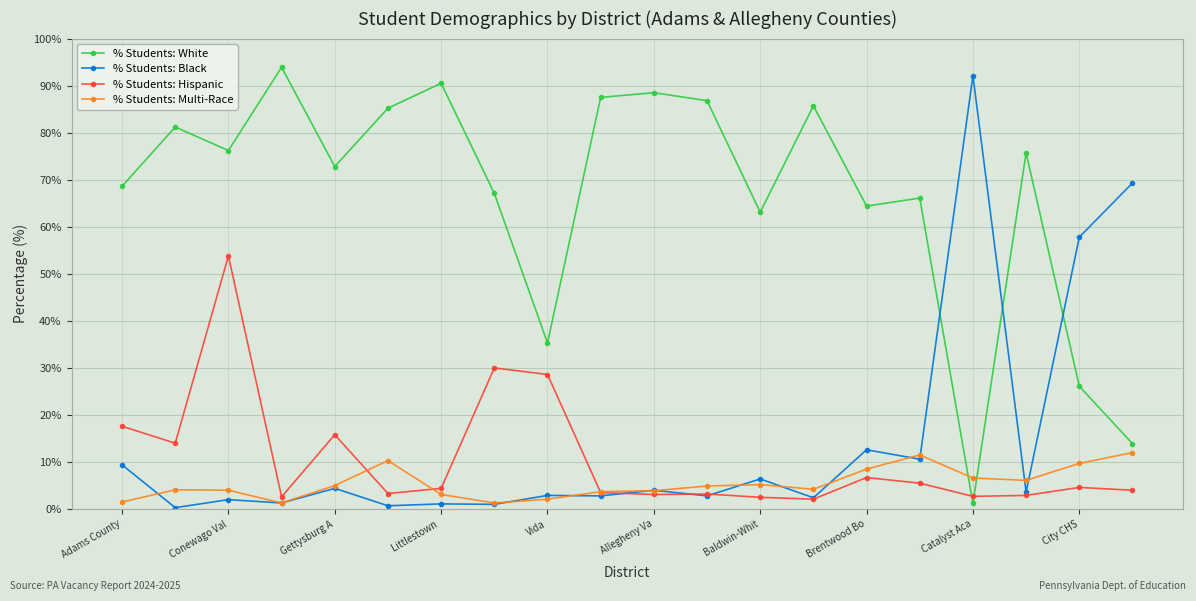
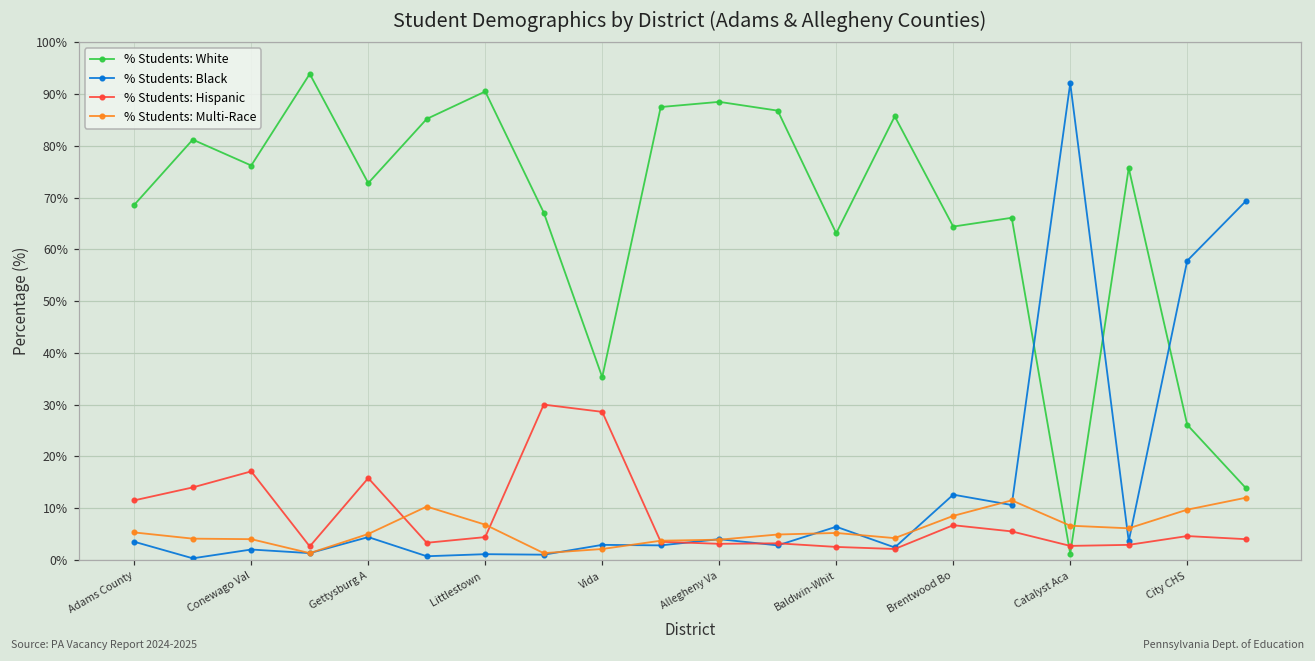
% Students: Black, Adams County: 9% -> 4%
% Students: Hispanic, Adams County: 18% -> 12%
% Students: Multi-Race, Adams County: 2% -> 5%
% Students: Hispanic, Conewago Val: 54% -> 17%
% Students: Multi-Race, Littlestown: 3% -> 7%
